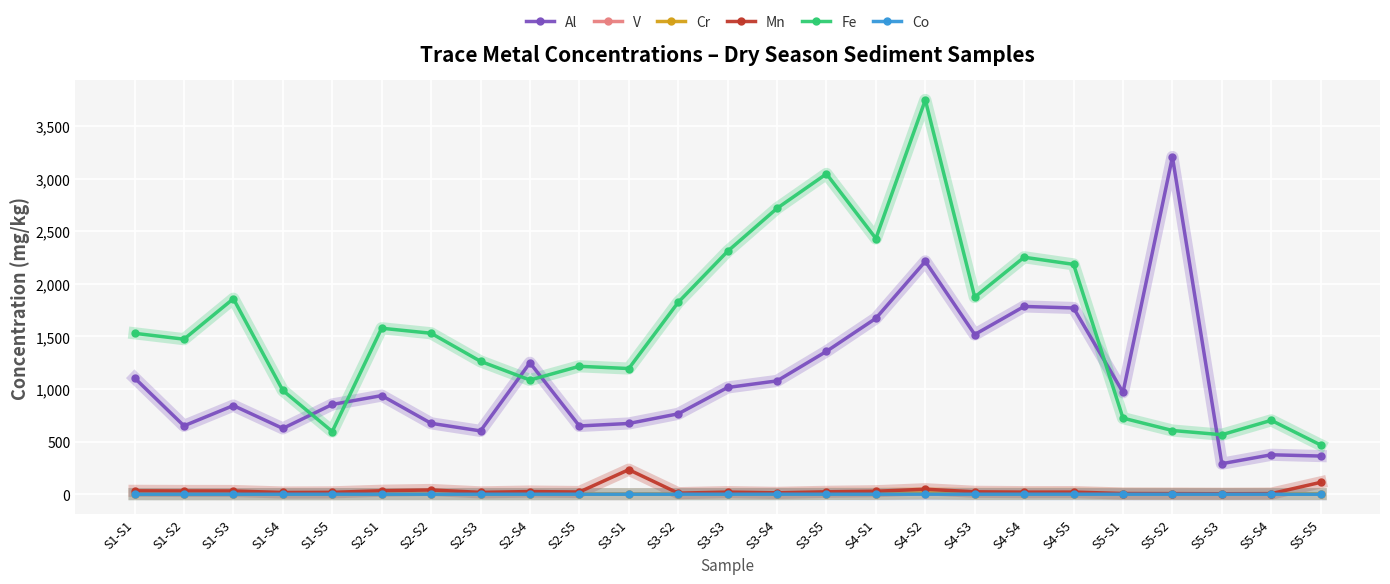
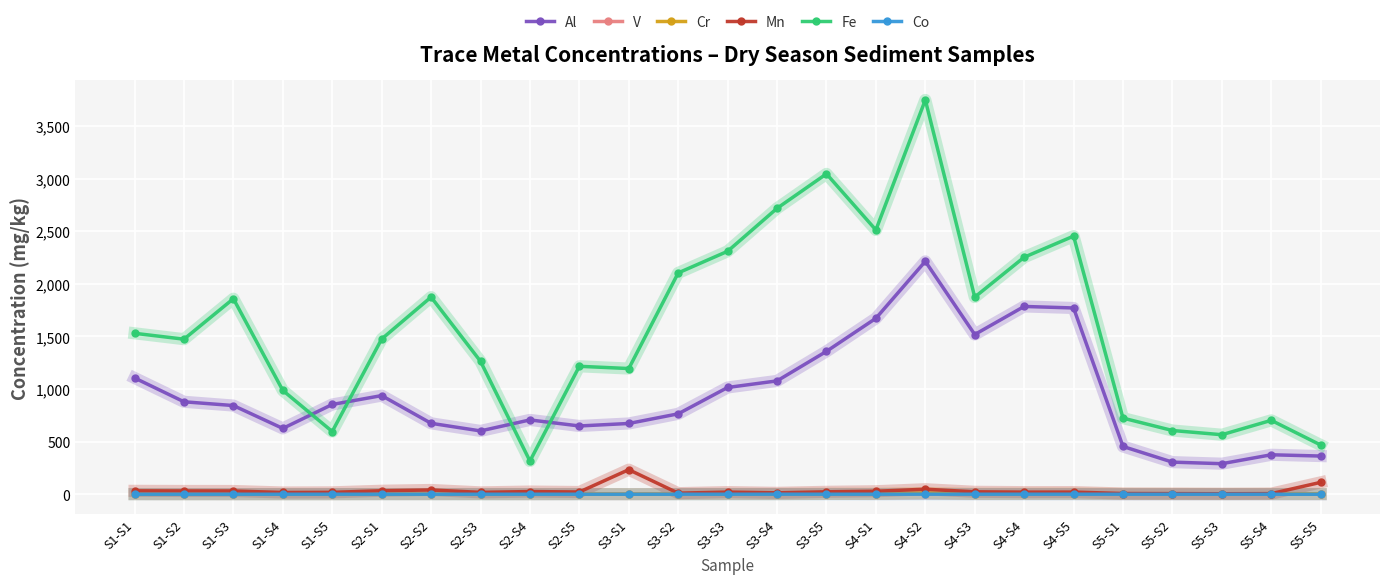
Al, S1-S2: 650 -> 880
Fe, S2-S1: 1,580 -> 1,480
Fe, S2-S2: 1,530 -> 1,870
Al, S2-S4: 1,250 -> 710
Fe, S2-S4: 1,090 -> 320
Fe, S3-S2: 1,820 -> 2,100
Fe, S4-S1: 2,430 -> 2,510
Fe, S4-S5: 2,190 -> 2,450
Al, S5-S1: 970 -> 450
Al, S5-S2: 3,210 -> 310
